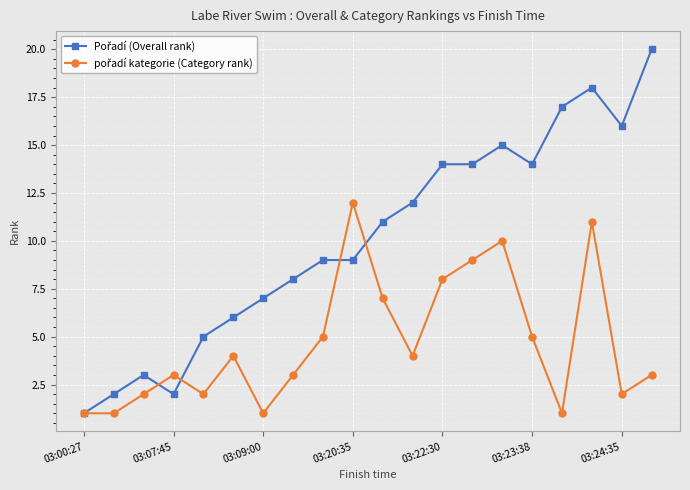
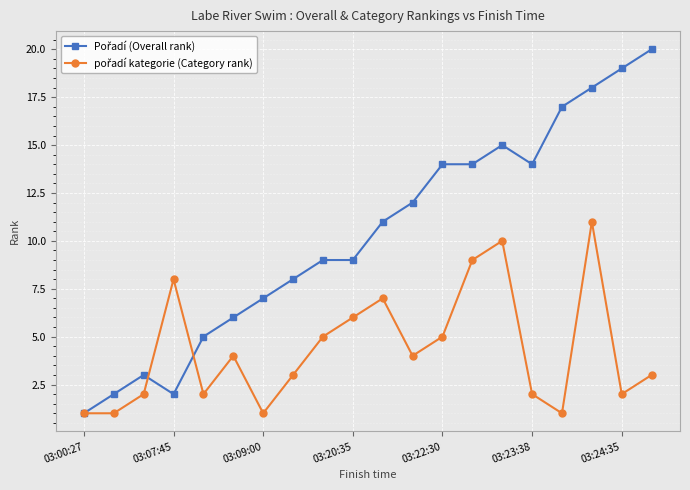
pořadí kategorie (Category rank), 03:07:45: 3 -> 8
pořadí kategorie (Category rank), 03:20:35: 12 -> 6
pořadí kategorie (Category rank), 03:22:30: 8 -> 5
pořadí kategorie (Category rank), 03:23:38: 5 -> 2
Pořadí (Overall rank), 03:24:35: 16 -> 19
